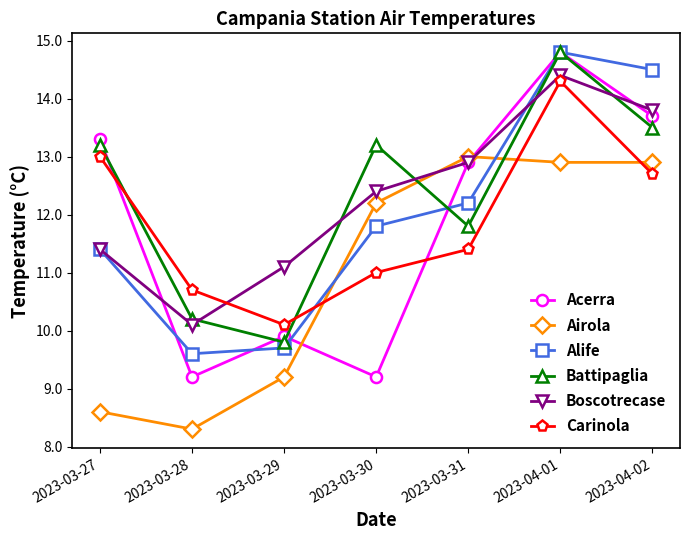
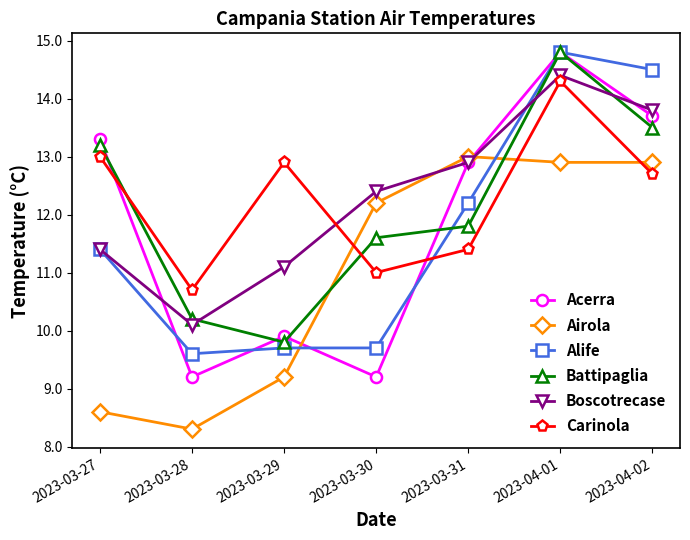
Carinola, 2023-03-29: 10.1 -> 12.9
Alife, 2023-03-30: 11.8 -> 9.7
Battipaglia, 2023-03-30: 13.2 -> 11.6
